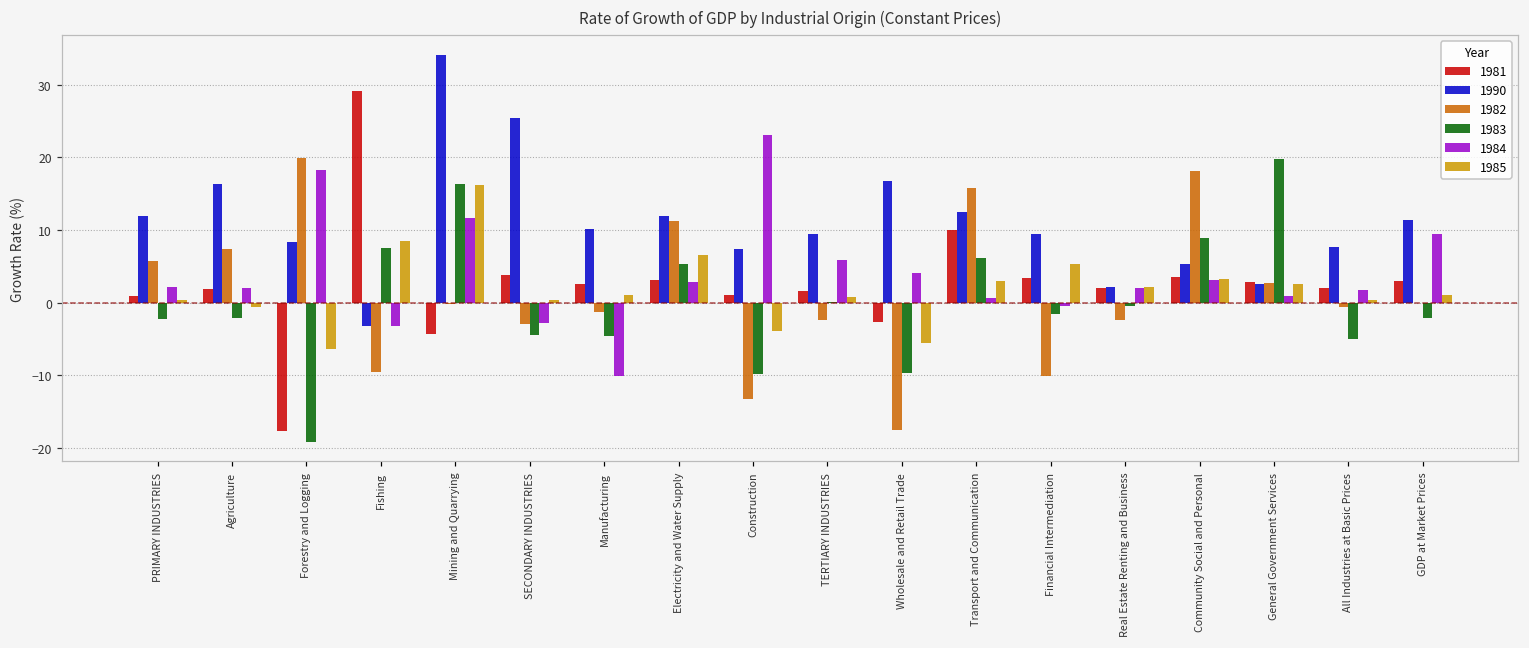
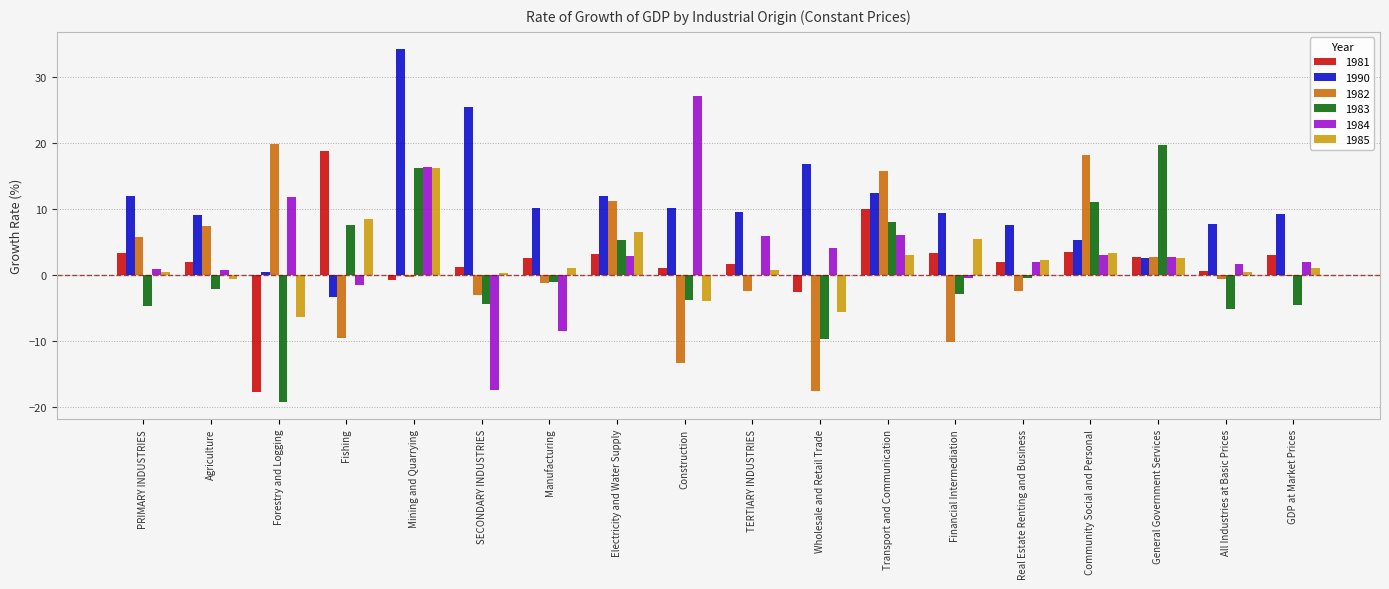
1981, PRIMARY INDUSTRIES: 1 -> 3
1983, PRIMARY INDUSTRIES: -2 -> -5
1984, PRIMARY INDUSTRIES: 2 -> 1
1990, Agriculture: 16 -> 9
1984, Agriculture: 2 -> 1
1990, Forestry and Logging: 8 -> 1
1984, Forestry and Logging: 18 -> 12
1981, Fishing: 29 -> 19
1984, Fishing: -3 -> -1
1981, Mining and Quarrying: -4 -> -1
1984, Mining and Quarrying: 12 -> 16
1981, SECONDARY INDUSTRIES: 4 -> 1
1984, SECONDARY INDUSTRIES: -3 -> -17
1983, Manufacturing: -5 -> -1
1984, Manufacturing: -10 -> -9
1990, Construction: 7 -> 10
1983, Construction: -10 -> -4
1984, Construction: 23 -> 27
1983, Transport and Communication: 6 -> 8
1984, Transport and Communication: 1 -> 6
1983, Financial Intermediation: -2 -> -3
1990, Real Estate Renting and Business: 2 -> 8
1983, Community Social and Personal: 9 -> 11
1984, General Government Services: 1 -> 3
1981, All Industries at Basic Prices: 2 -> 1
1990, GDP at Market Prices: 11 -> 9
1983, GDP at Market Prices: -2 -> -5
1984, GDP at Market Prices: 10 -> 2
